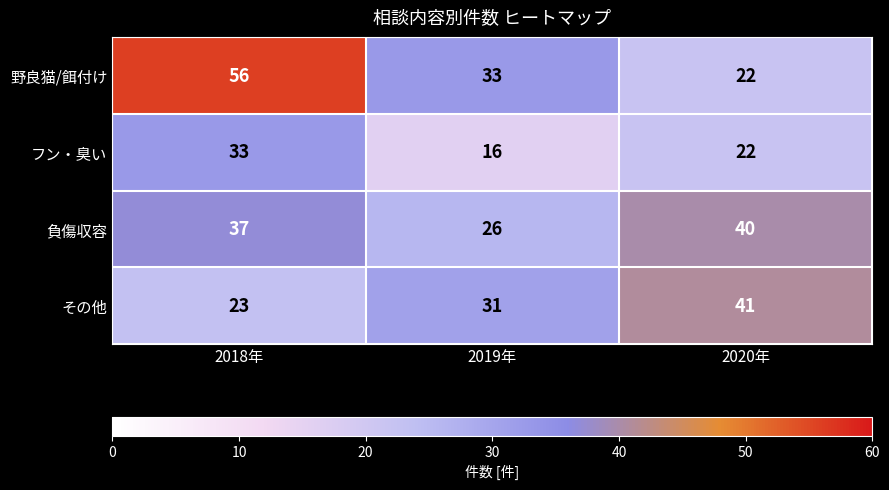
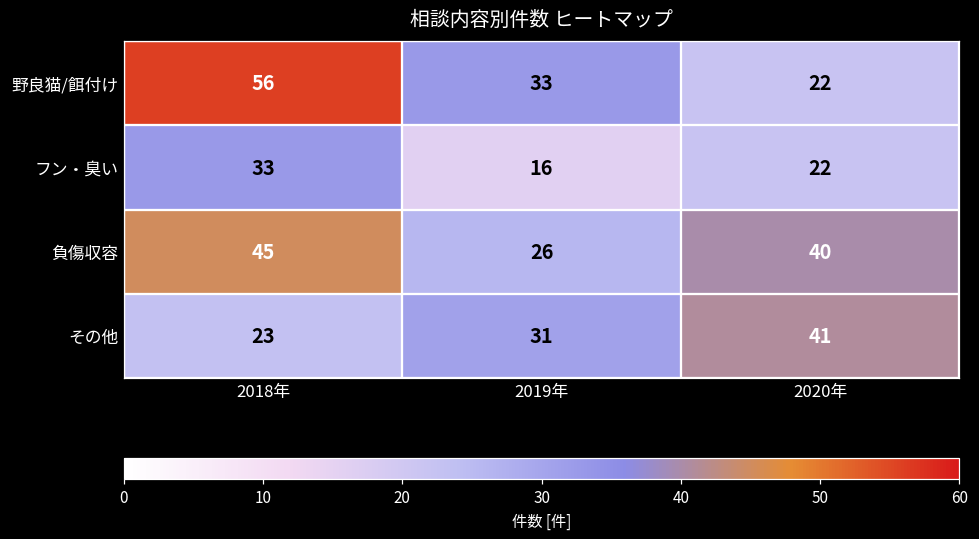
負傷収容, 2018年: 37 -> 45
